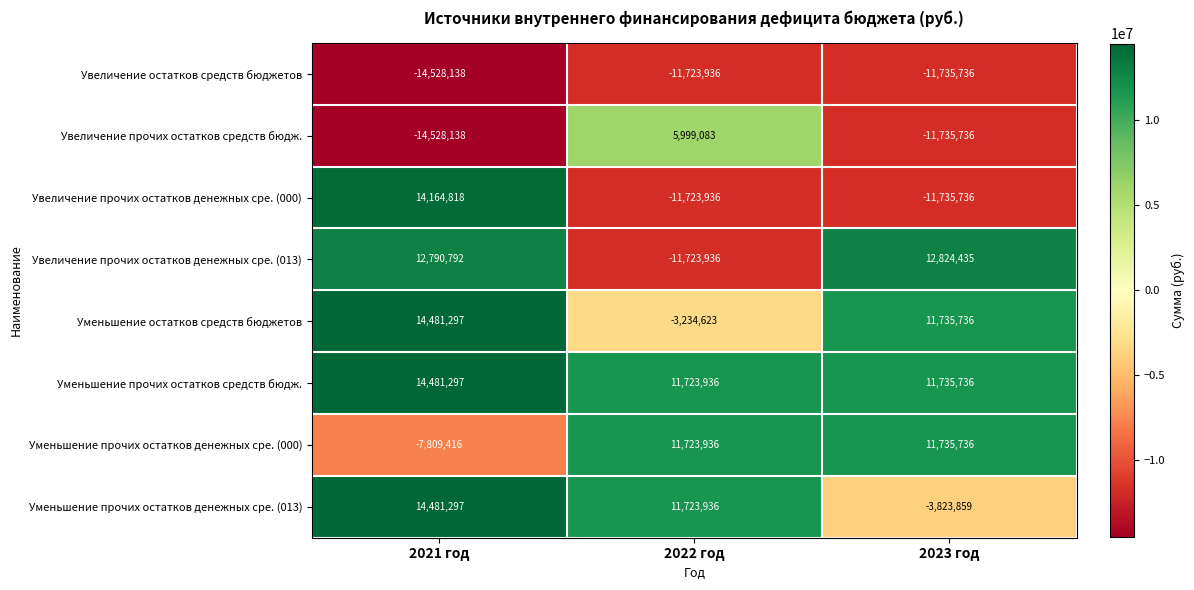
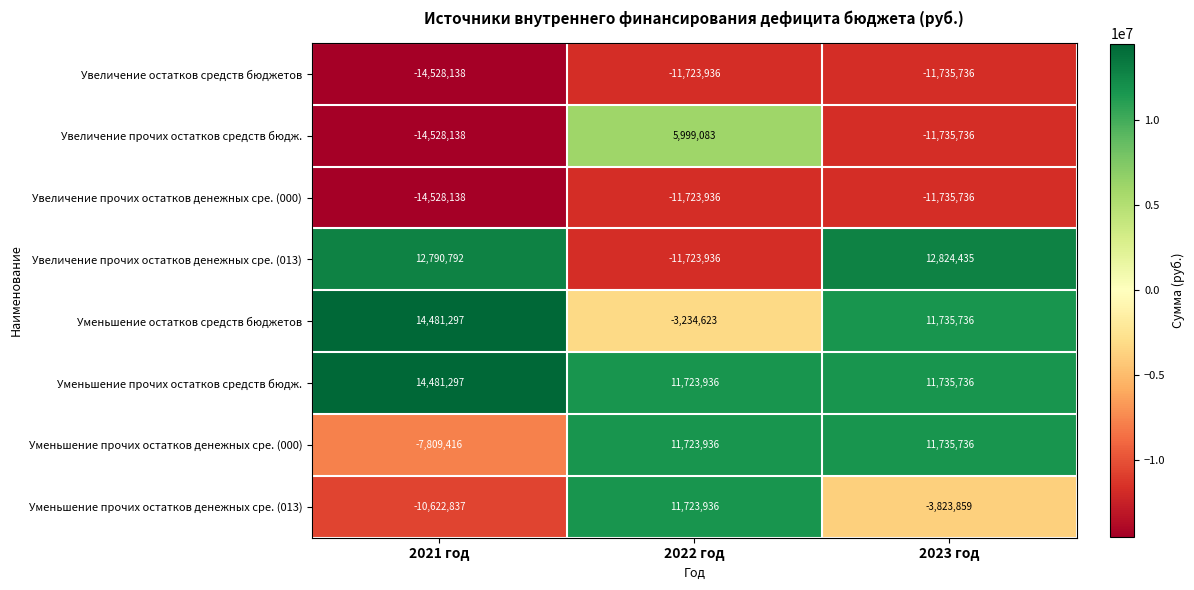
Увеличение прочих остатков денежных сре. (000), 2021 год: 14,164,818 -> -14,528,138
Уменьшение прочих остатков денежных сре. (013), 2021 год: 14,481,297 -> -10,622,837
